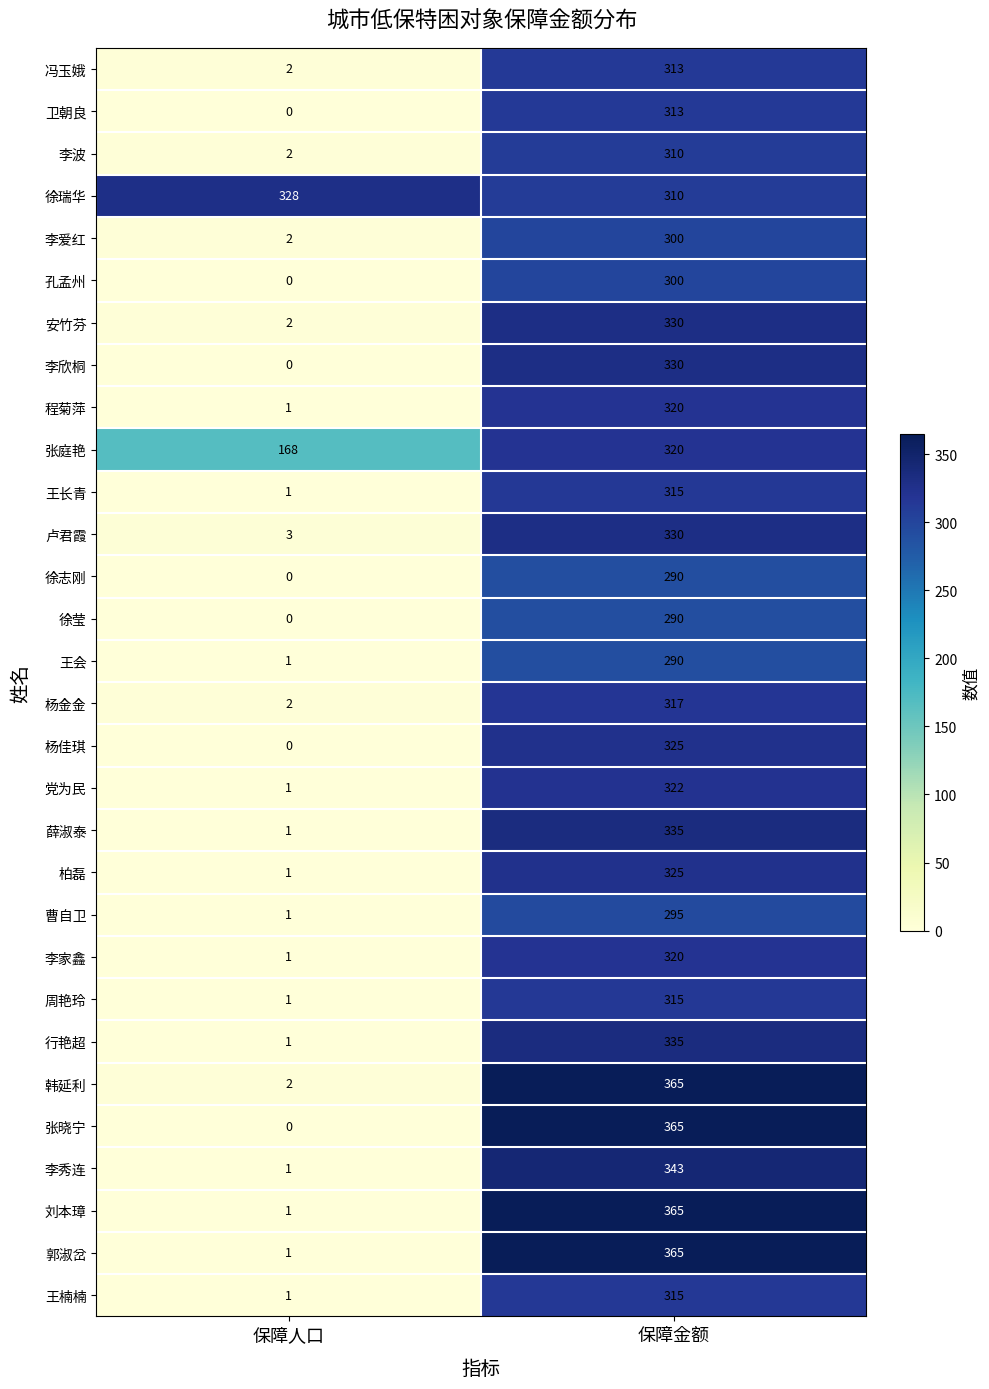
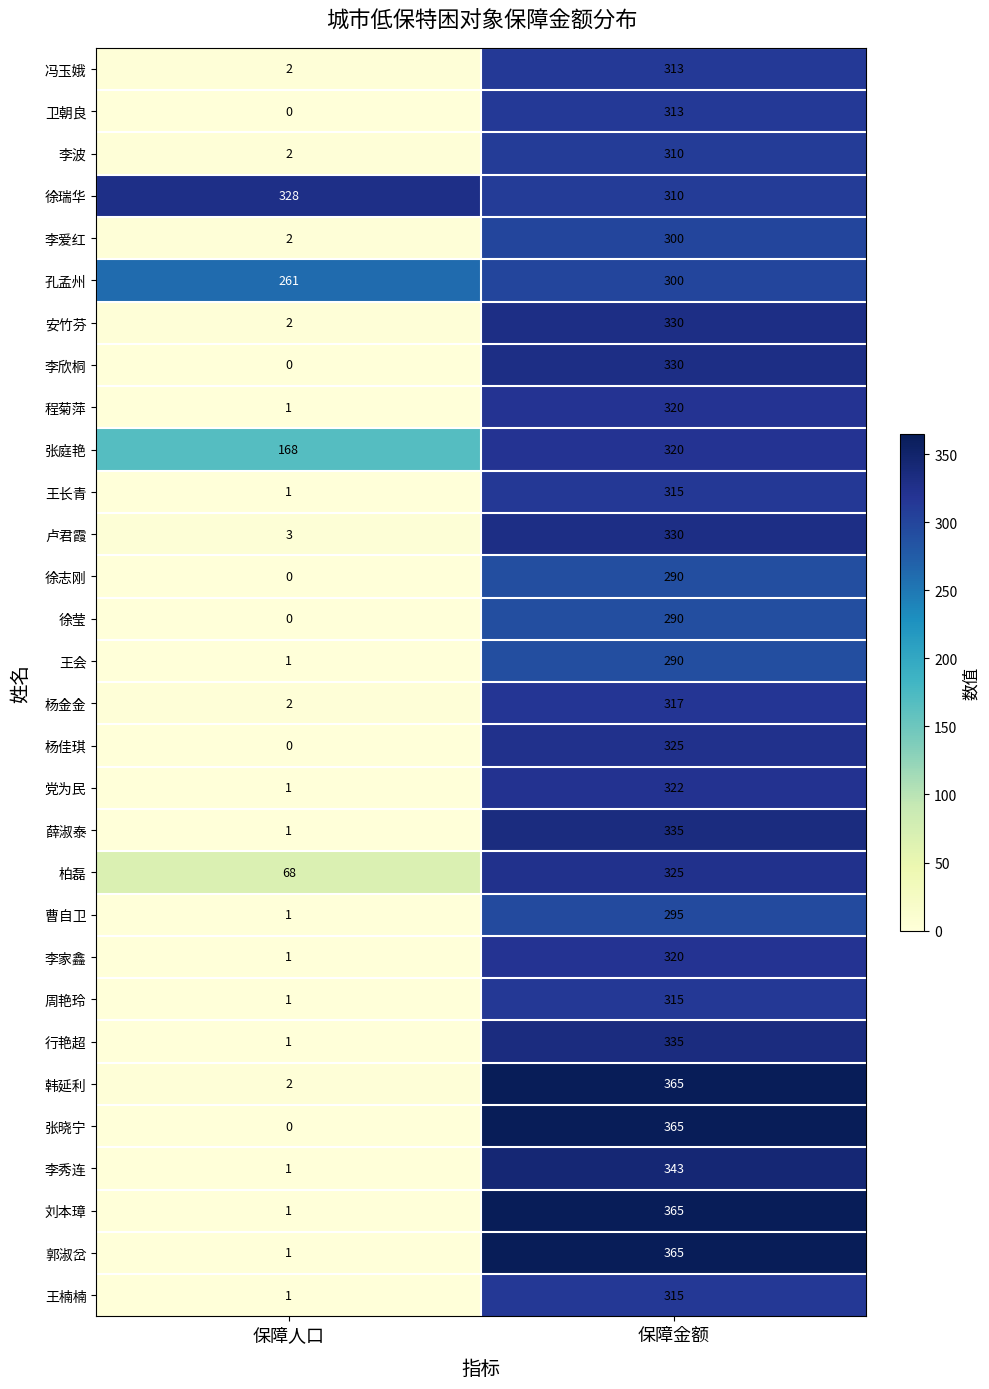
孔孟州, 保障人口: 0 -> 261
柏磊, 保障人口: 1 -> 68
